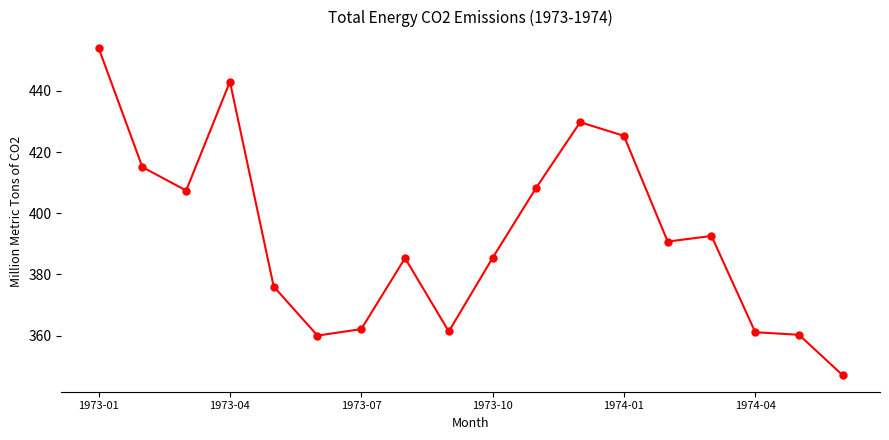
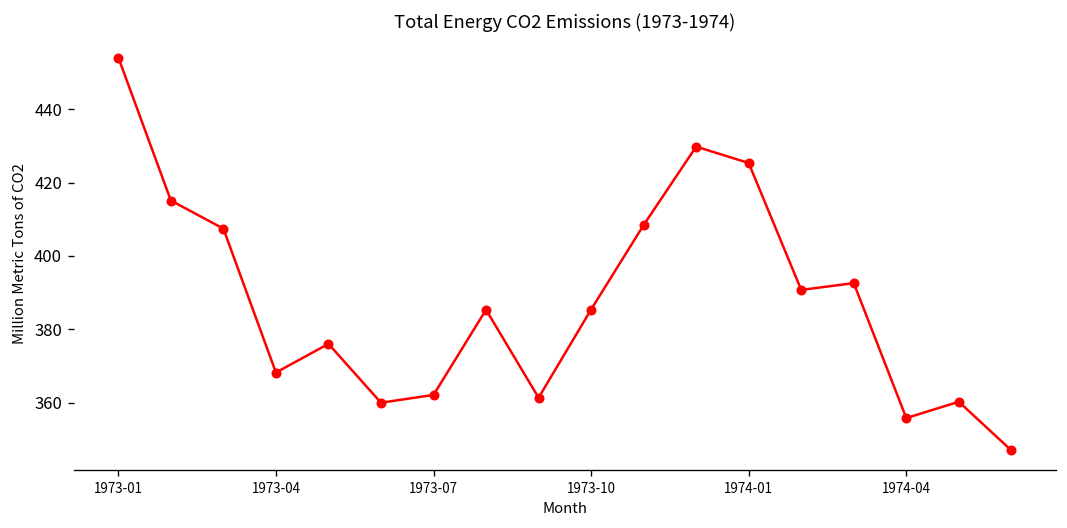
1973-04: 443 -> 368
1974-04: 361 -> 356
